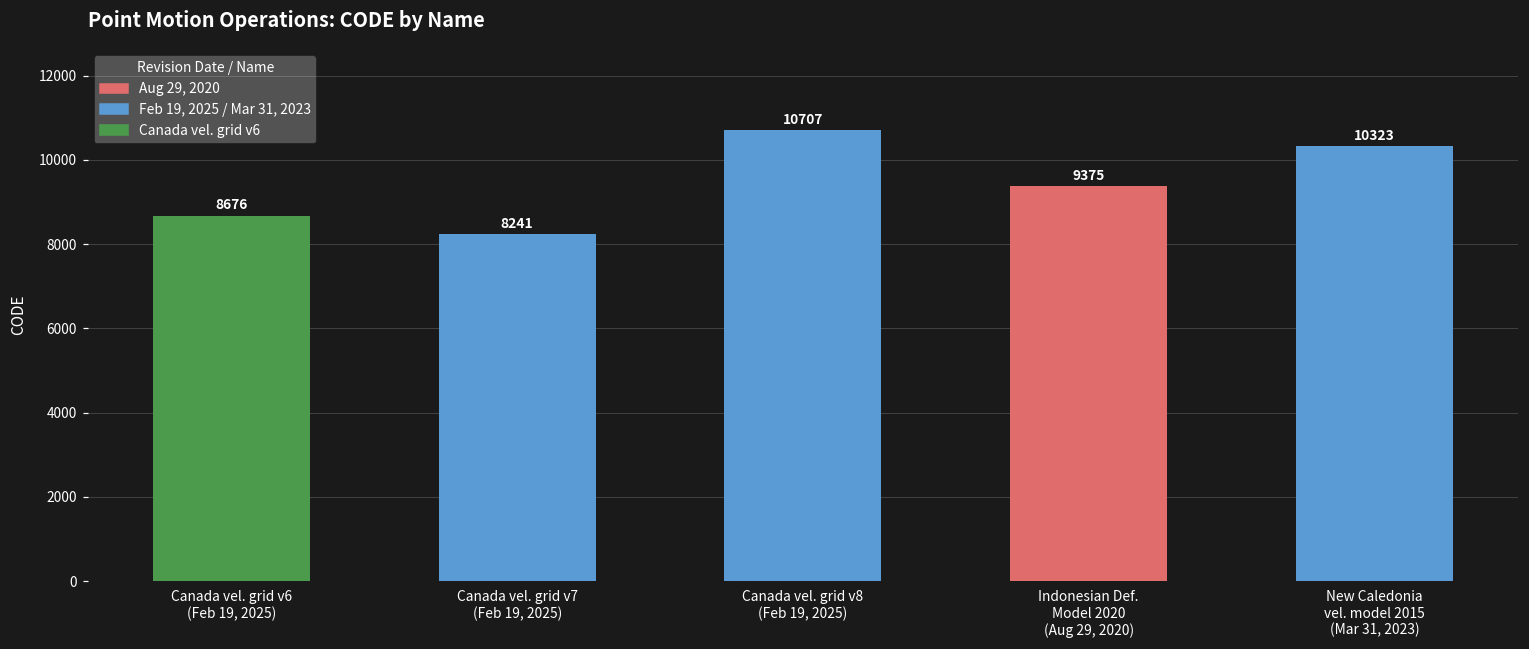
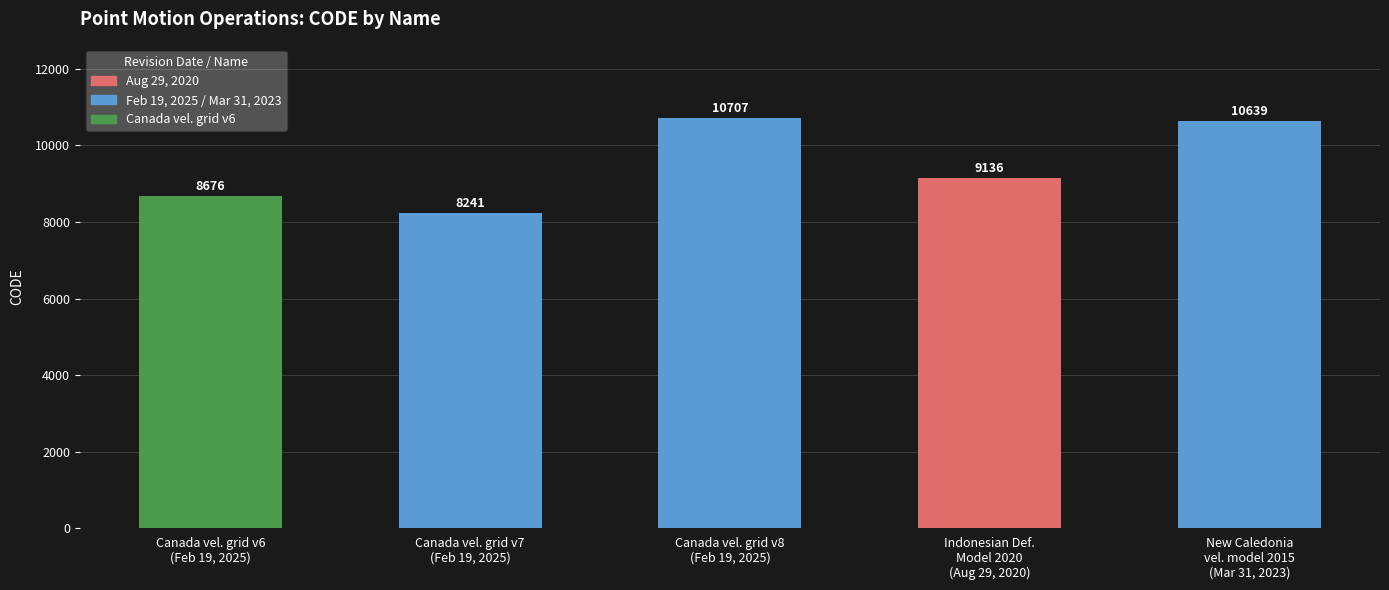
Indonesian Def. Model 2020 (Aug 29, 2020): 9375 -> 9136
New Caledonia vel. model 2015 (Mar 31, 2023): 10323 -> 10639
